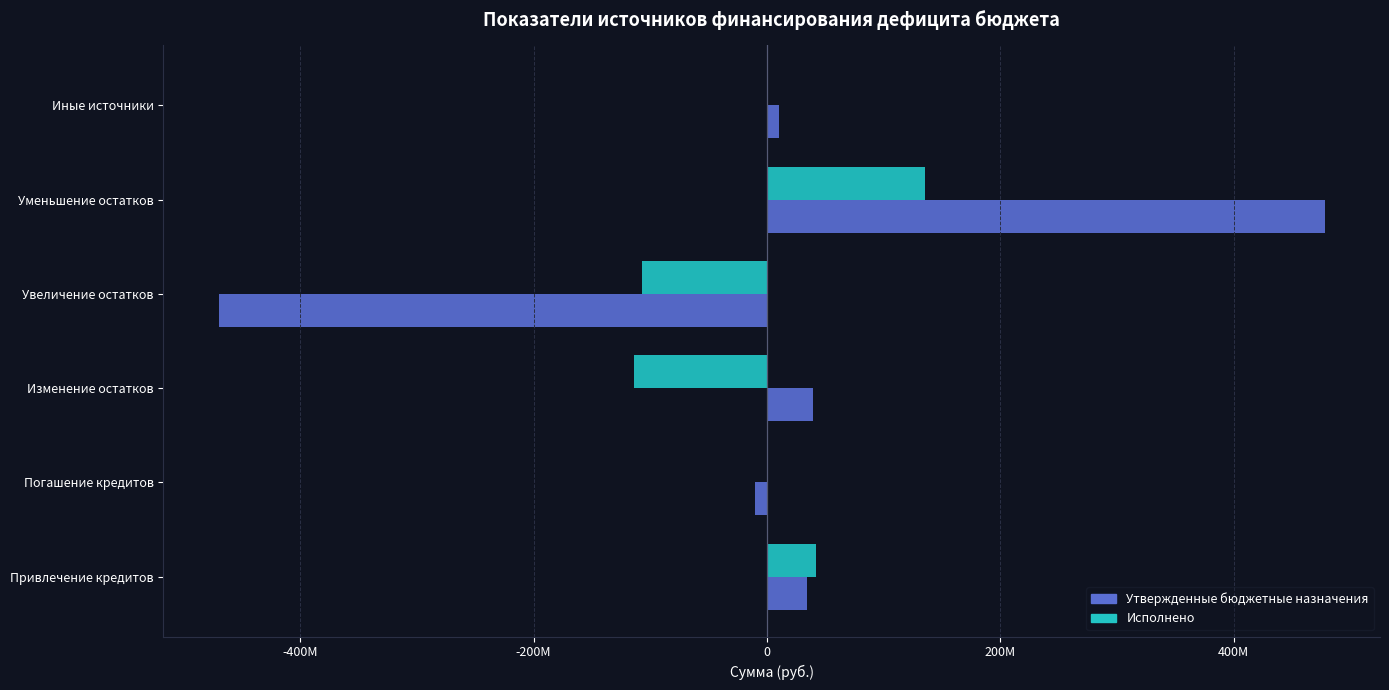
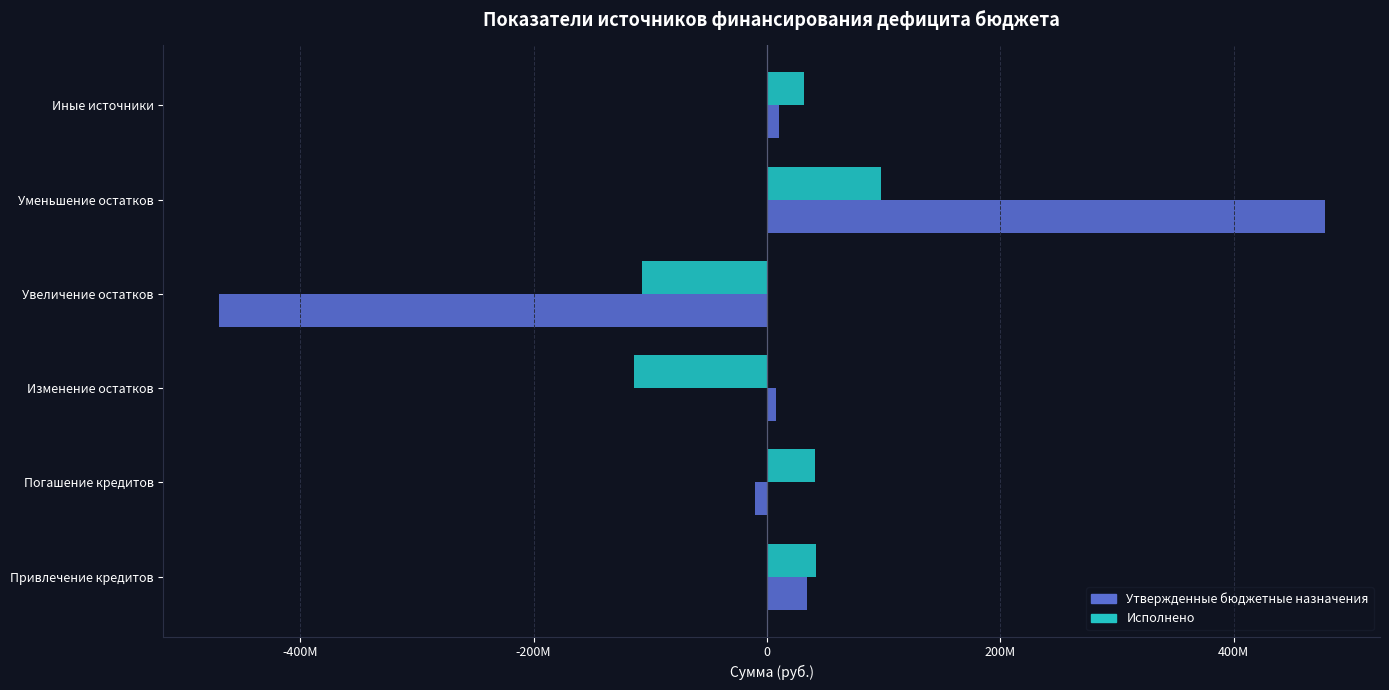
Исполнено, Иные источники: 0 -> 32000000
Исполнено, Уменьшение остатков: 135000000 -> 98000000
Утвержденные бюджетные назначения, Изменение остатков: 39000000 -> 8000000
Исполнено, Погашение кредитов: 0 -> 41000000
